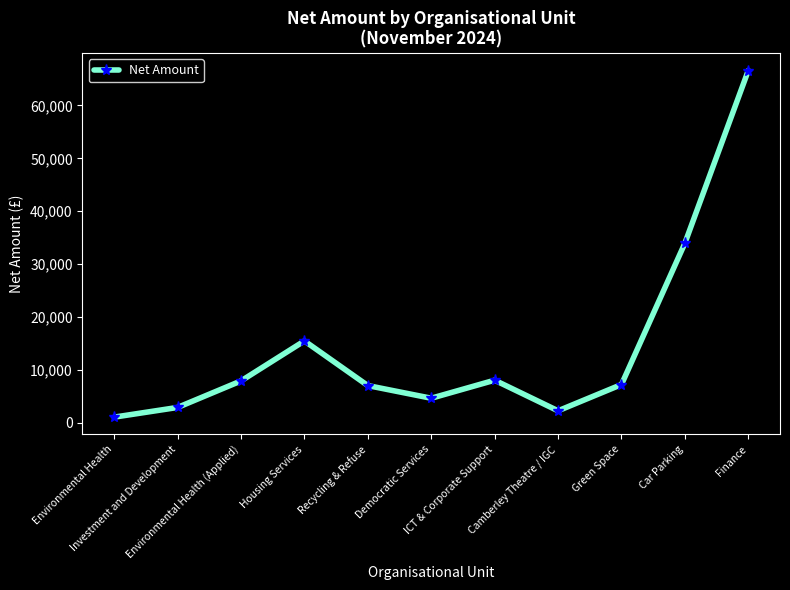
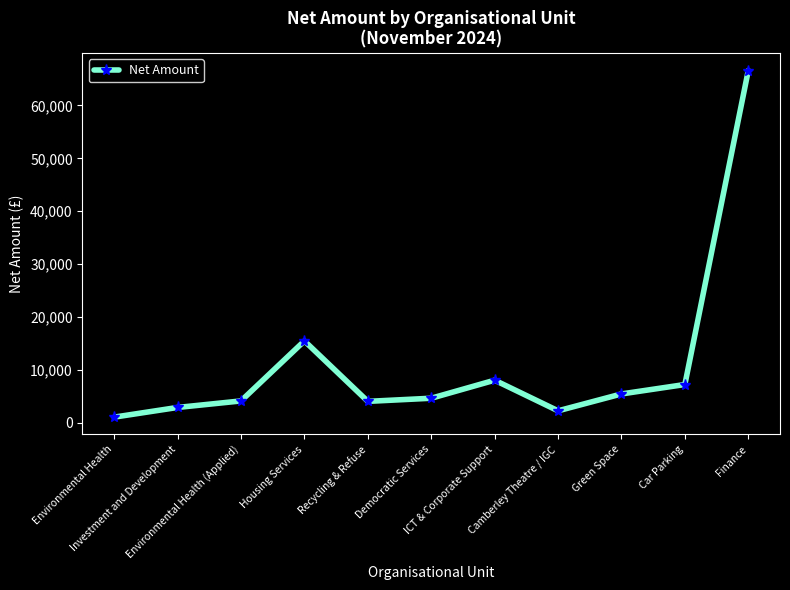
Environmental Health (Applied): 8,000 -> 4,000
Recycling & Refuse: 7,000 -> 4,000
Green Space: 7,000 -> 5,000
Car Parking: 34,000 -> 7,000
